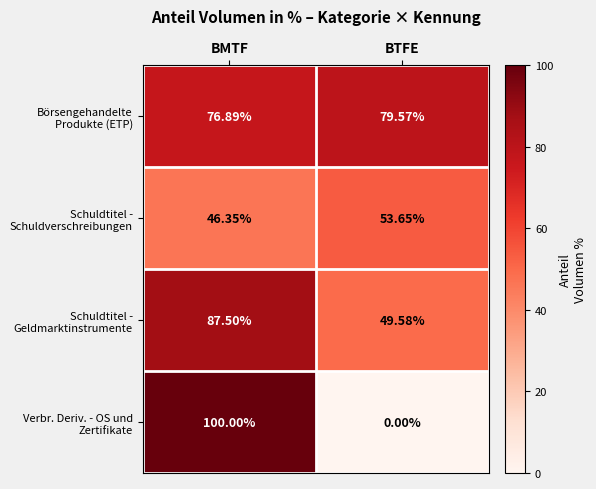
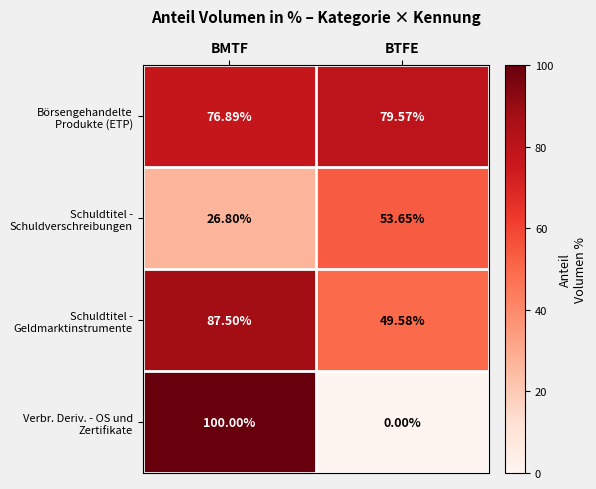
Schuldtitel - Schuldverschreibungen, BMTF: 46.35% -> 26.80%
